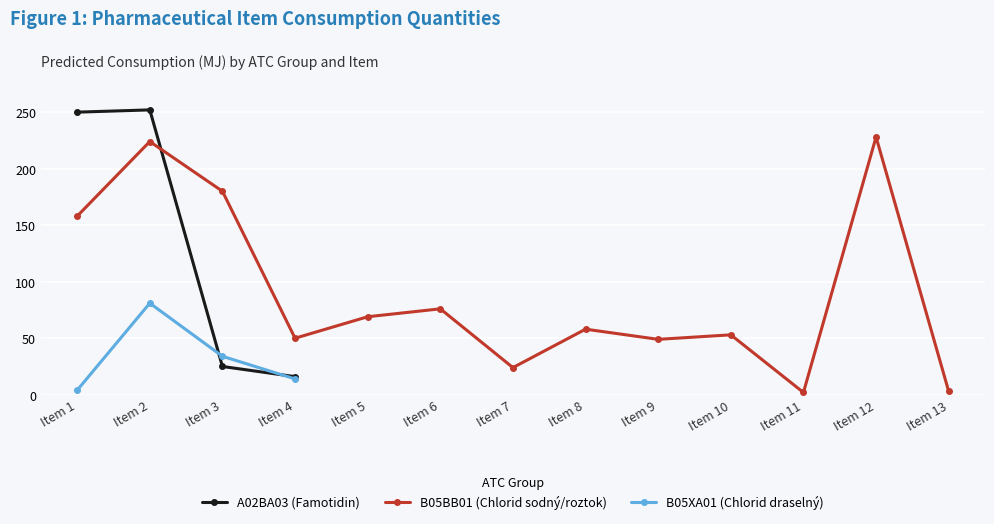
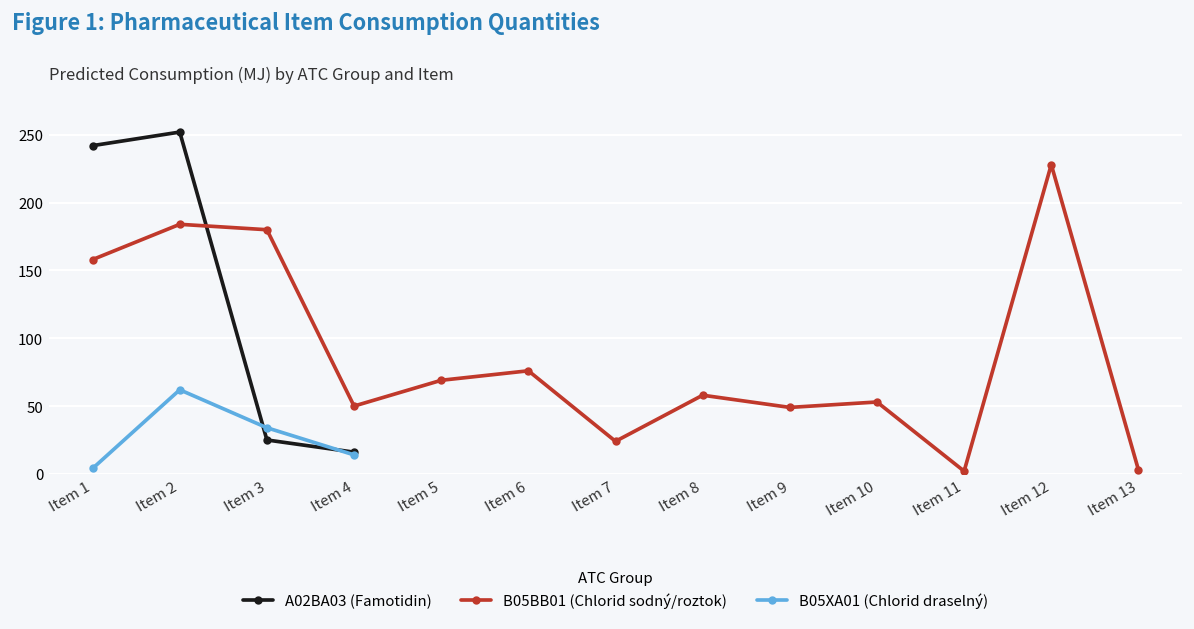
A02BA03 (Famotidin), Item 1: 250 -> 242
B05BB01 (Chlorid sodný/roztok), Item 2: 224 -> 184
B05XA01 (Chlorid draselný), Item 2: 81 -> 62
